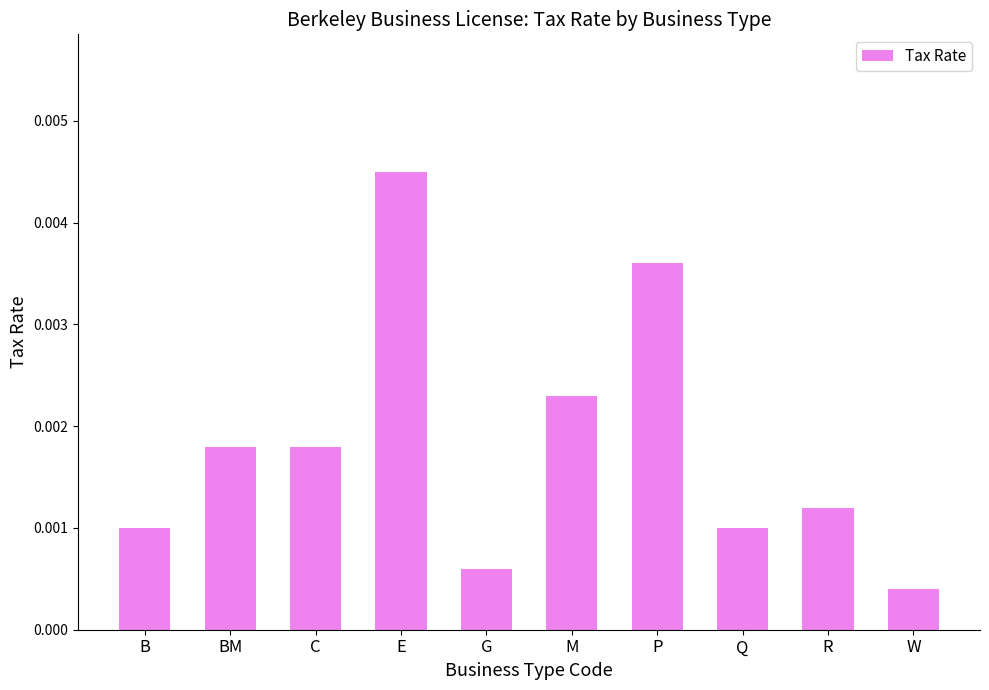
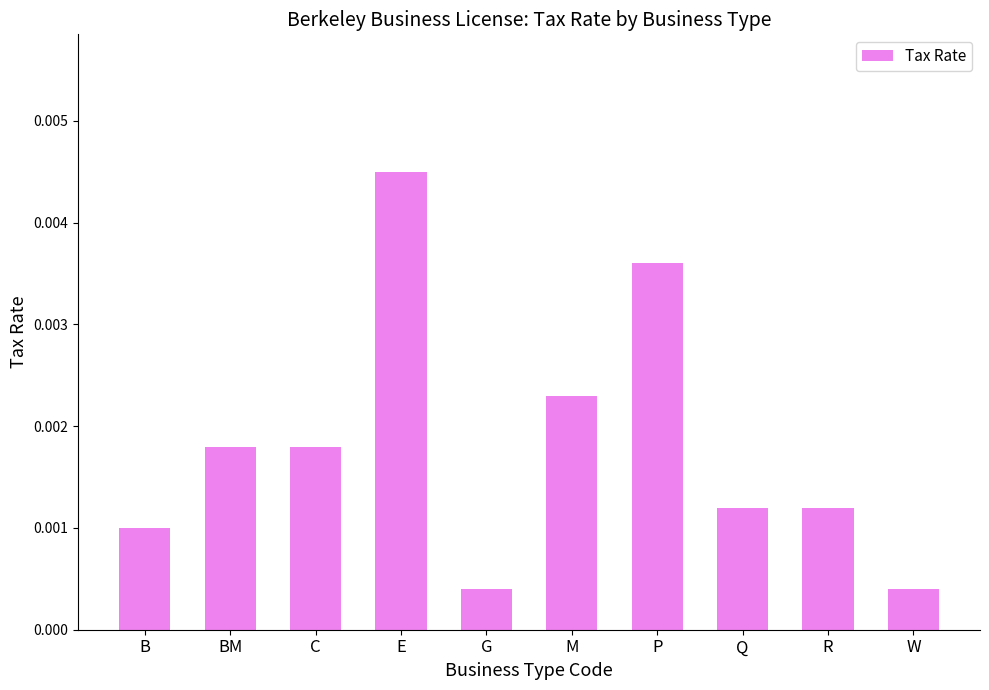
G: 0.0006 -> 0.0004
Q: 0.0010 -> 0.0012
